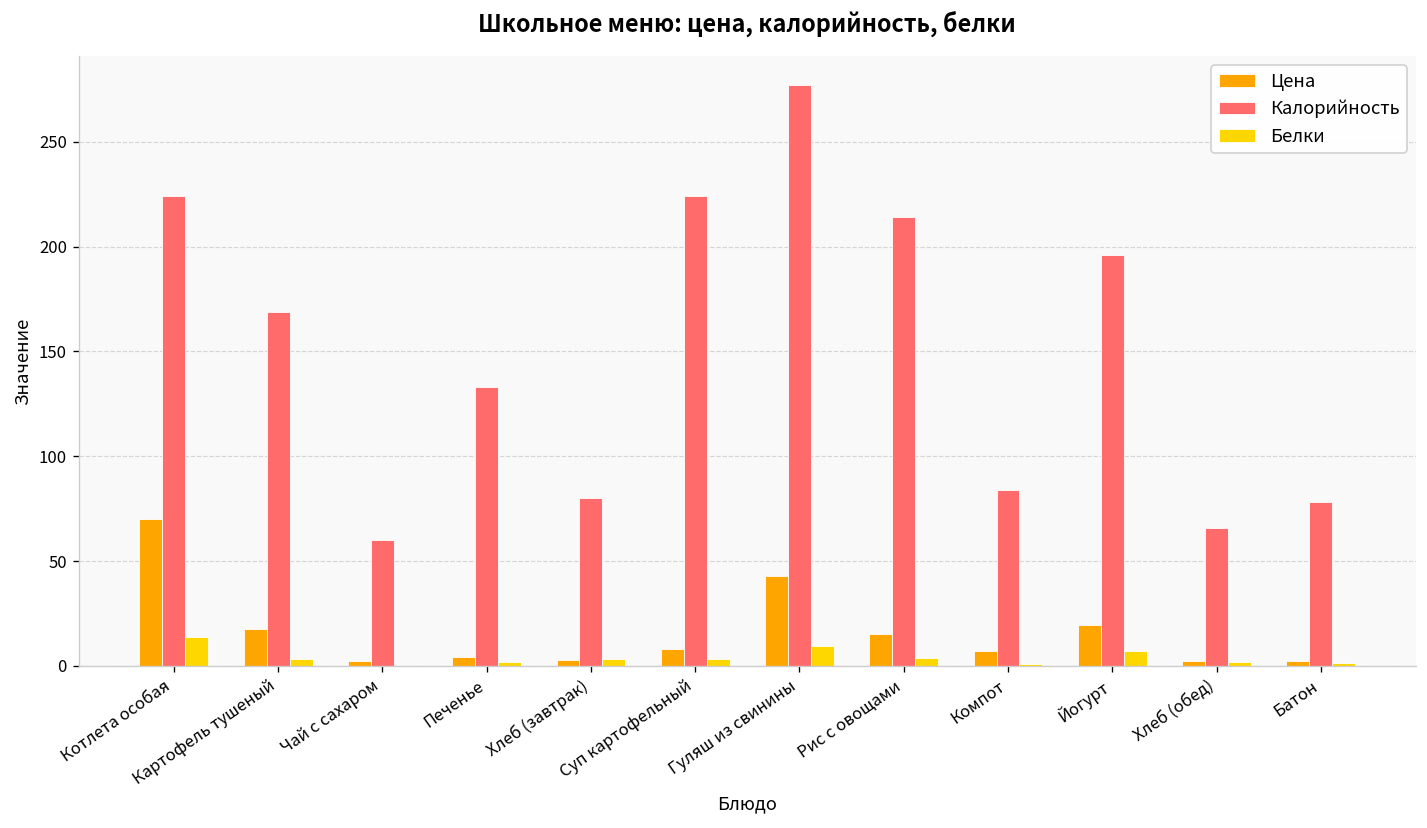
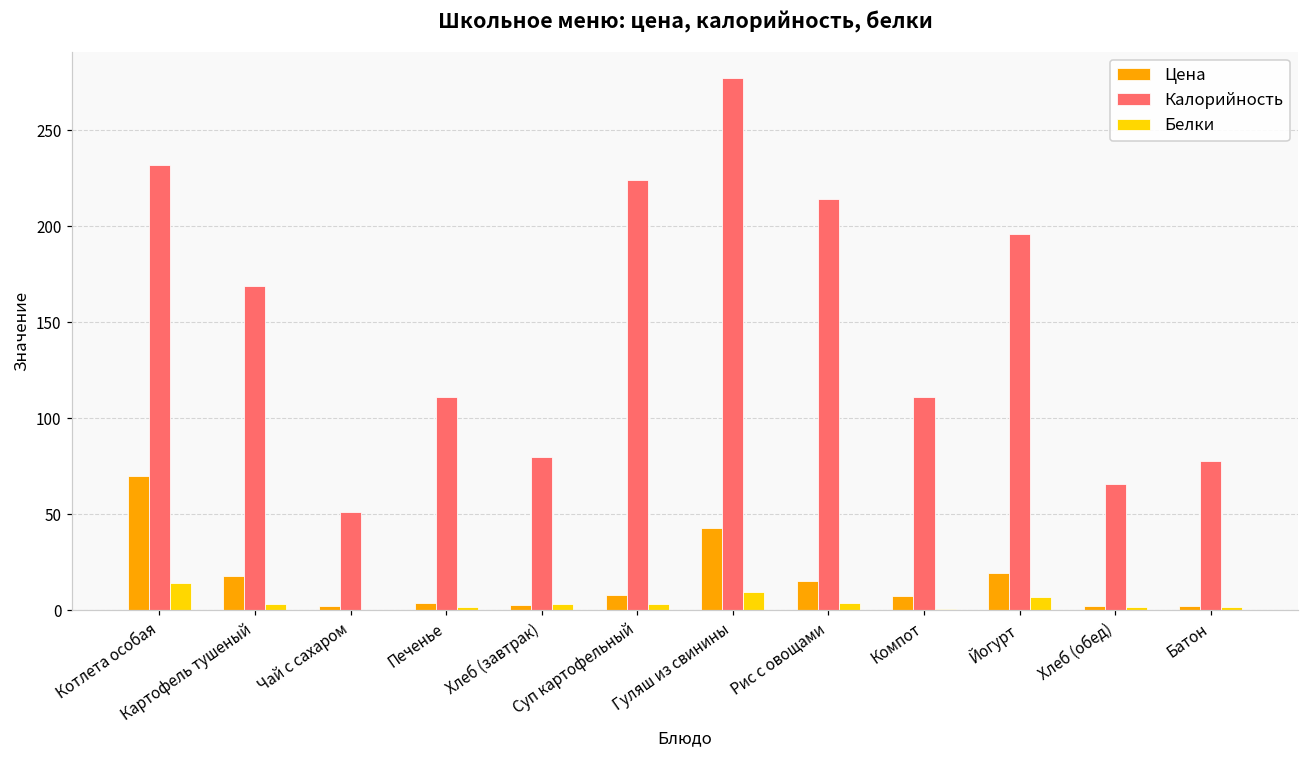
Калорийность, Котлета особая: 224 -> 232
Калорийность, Чай с сахаром: 60 -> 51
Калорийность, Печенье: 133 -> 111
Калорийность, Компот: 84 -> 111
